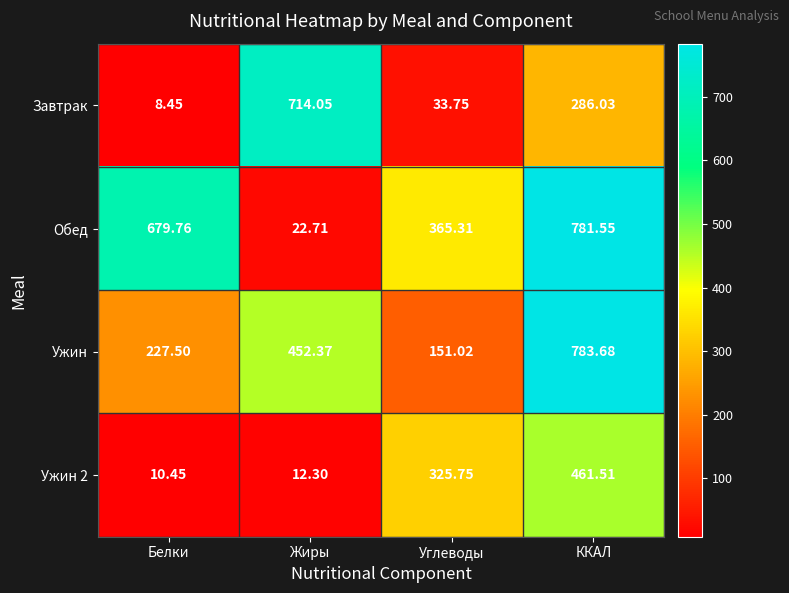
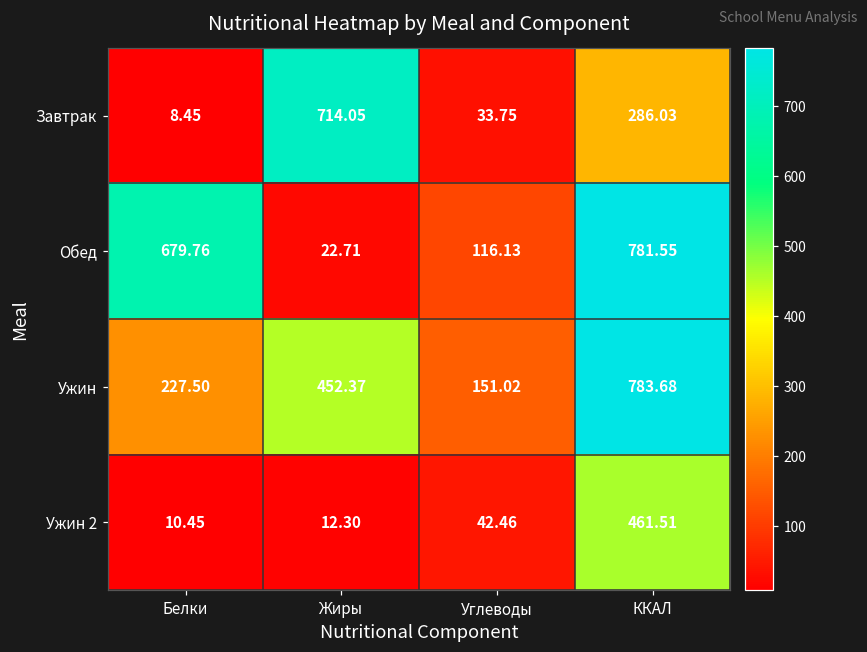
Обед, Углеводы: 365.31 -> 116.13
Ужин 2, Углеводы: 325.75 -> 42.46
